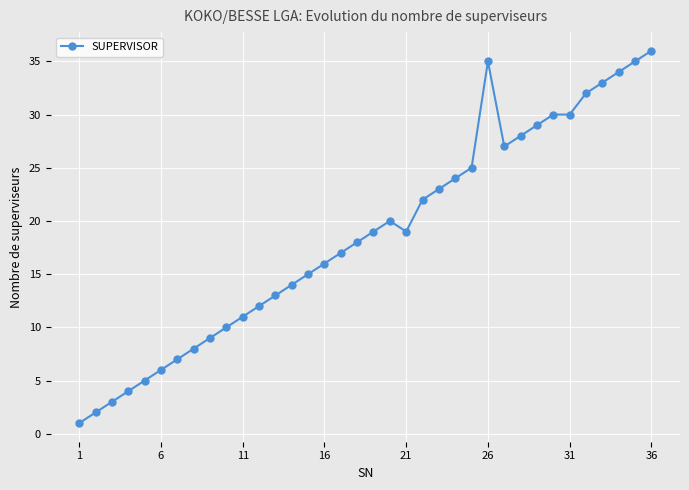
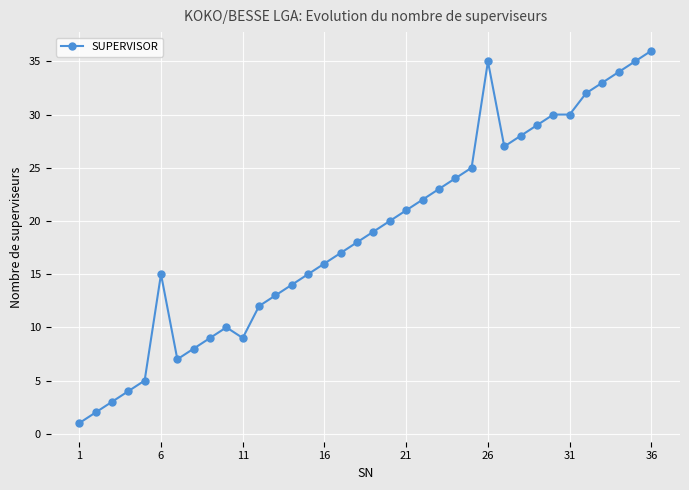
6: 6 -> 15
11: 11 -> 9
21: 19 -> 21
